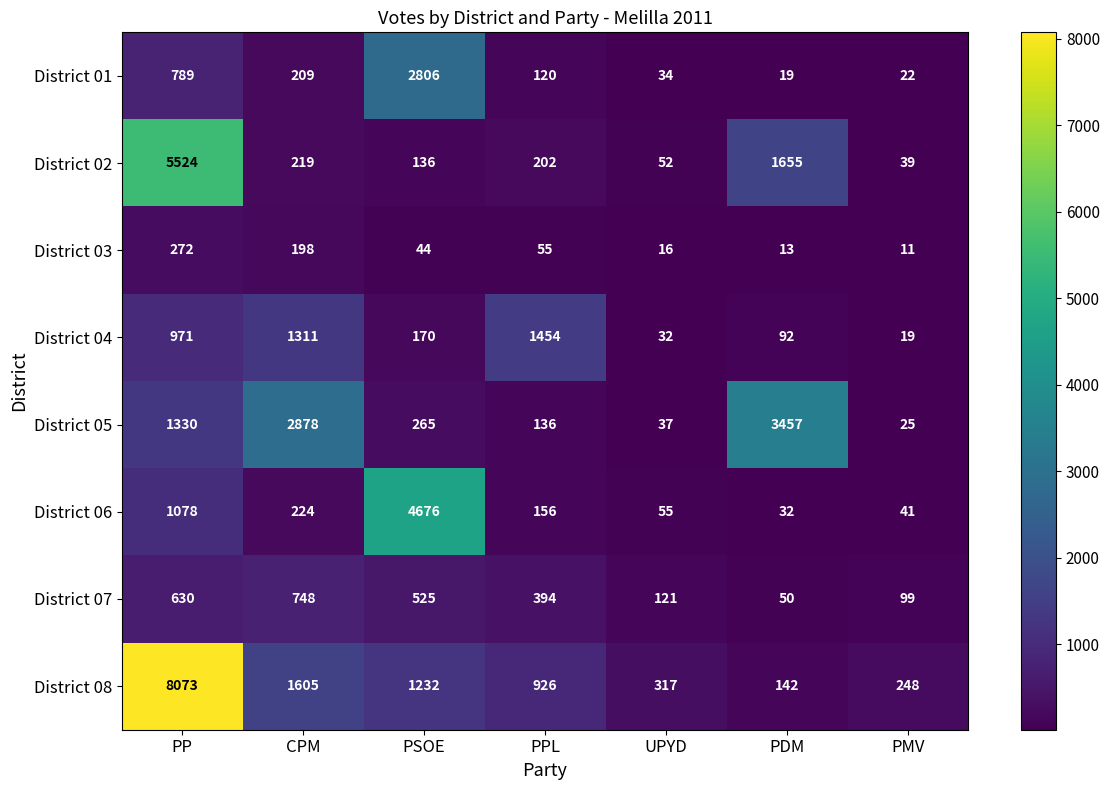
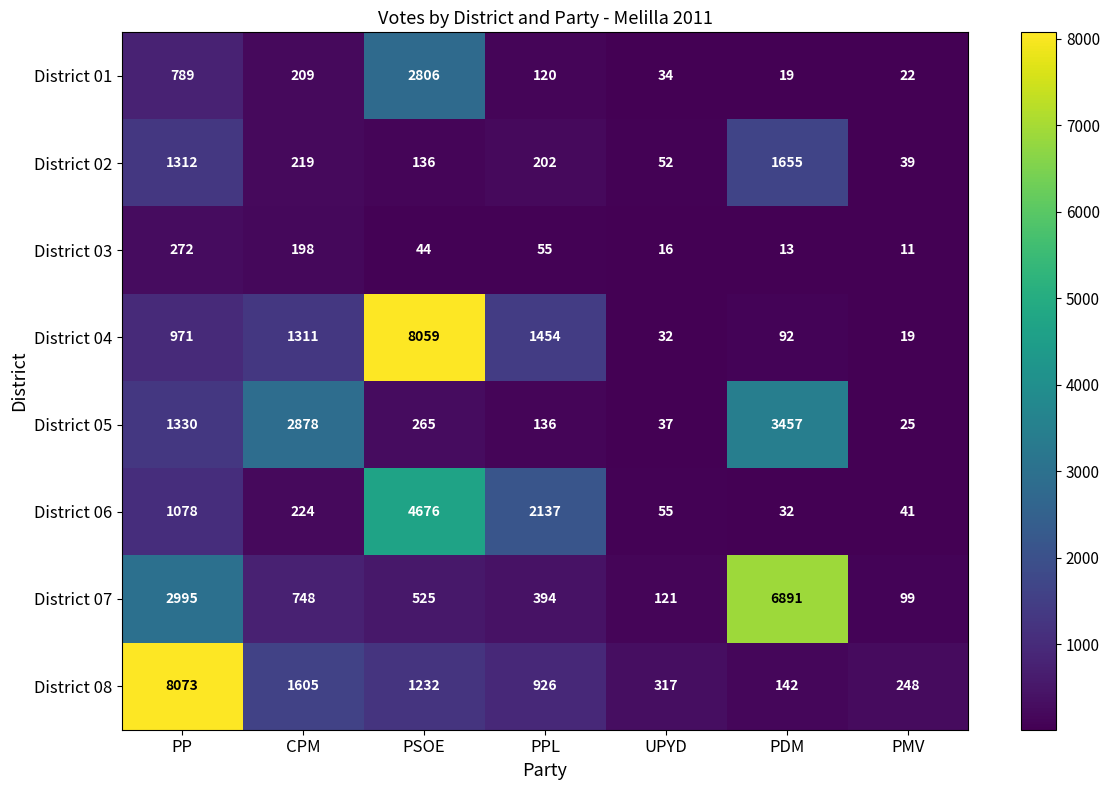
District 02, PP: 5524 -> 1312
District 04, PSOE: 170 -> 8059
District 06, PPL: 156 -> 2137
District 07, PP: 630 -> 2995
District 07, PDM: 50 -> 6891
